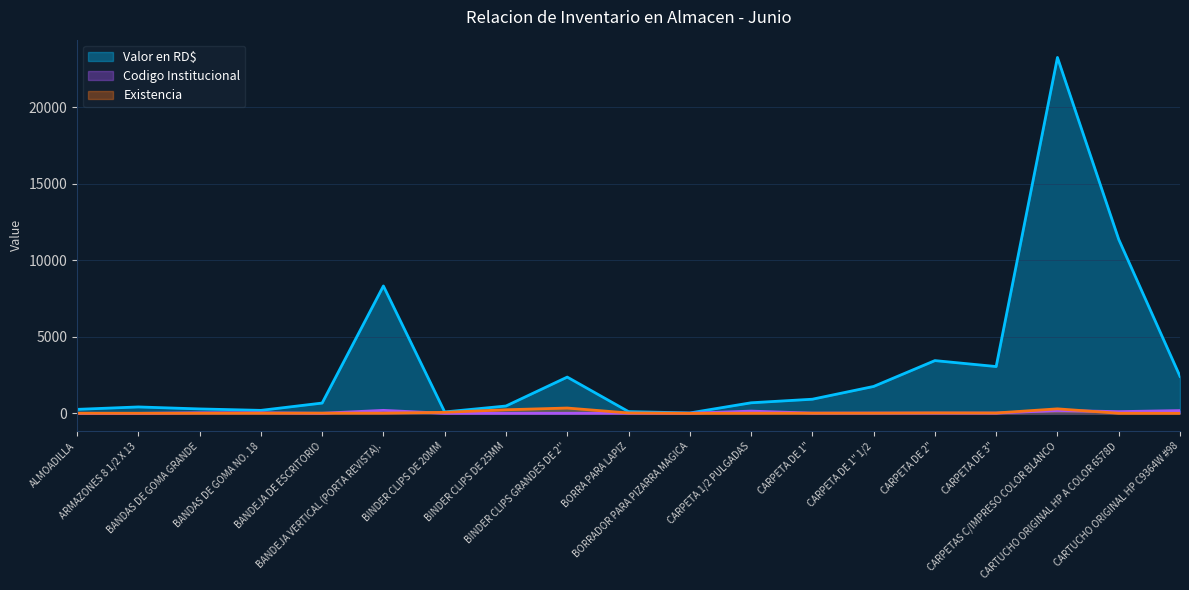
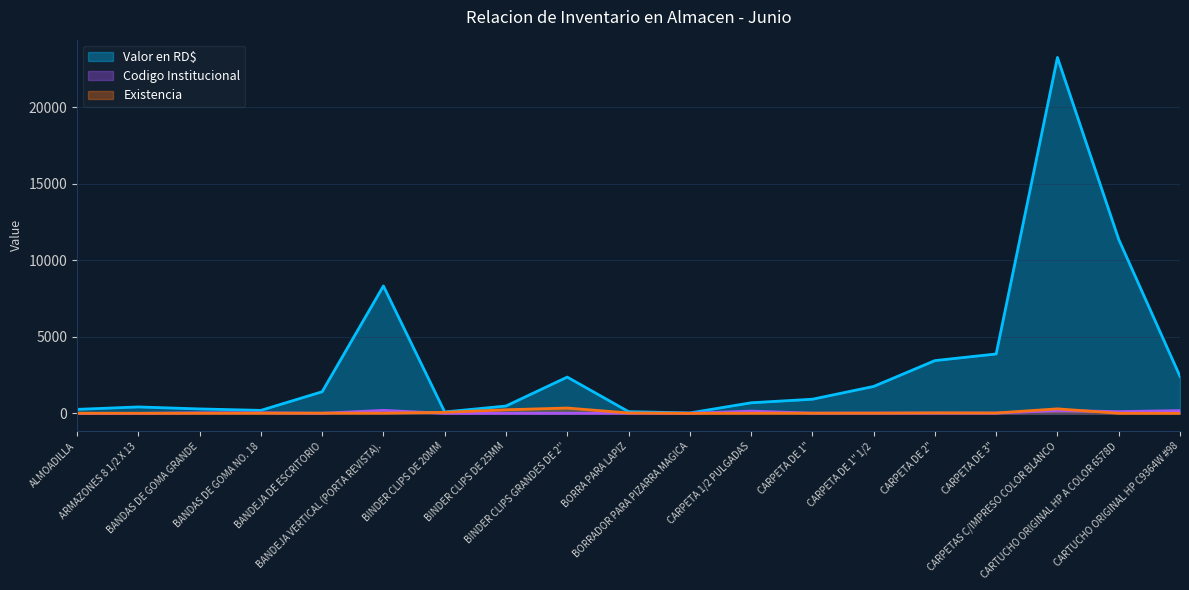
Valor en RD$, BANDEJA DE ESCRITORIO: 700 -> 1400
Valor en RD$, CARPETA DE 3": 3100 -> 3900
